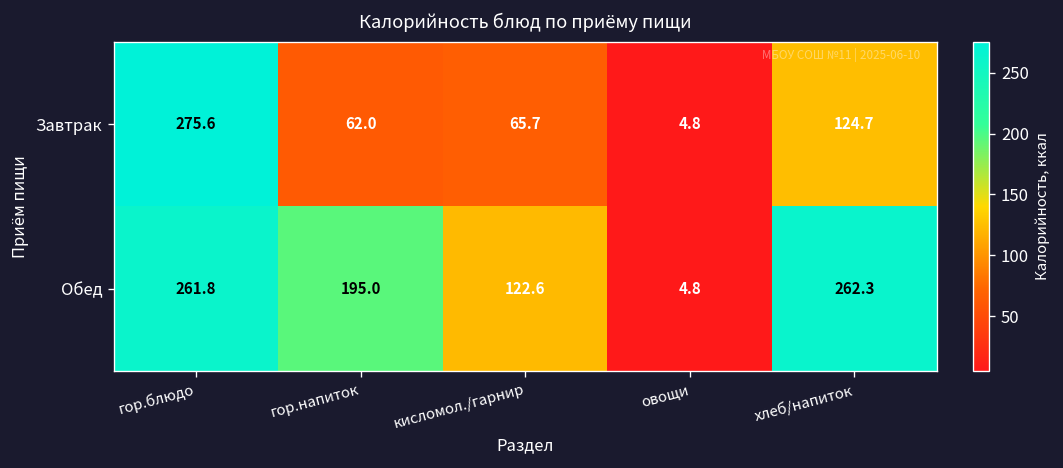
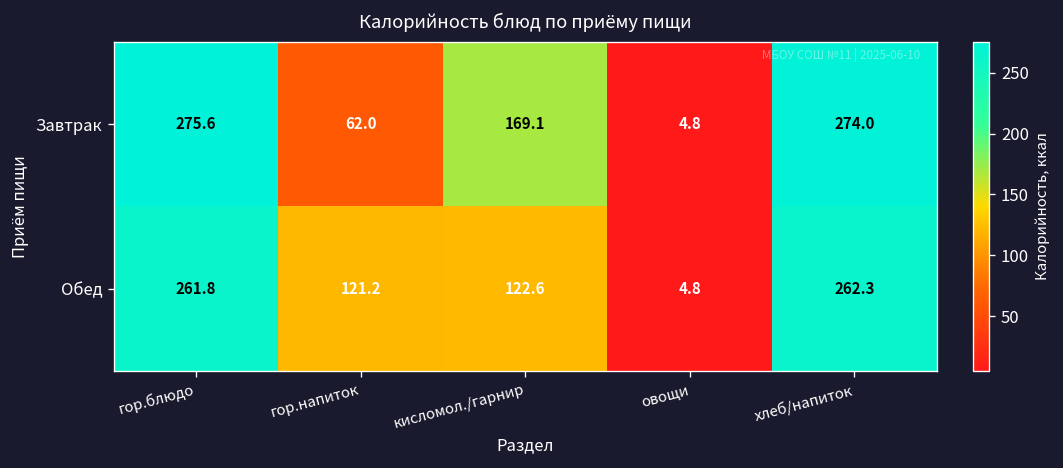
Завтрак, кисломол./гарнир: 65.7 -> 169.1
Завтрак, хлеб/напиток: 124.7 -> 274.0
Обед, гор.напиток: 195.0 -> 121.2
